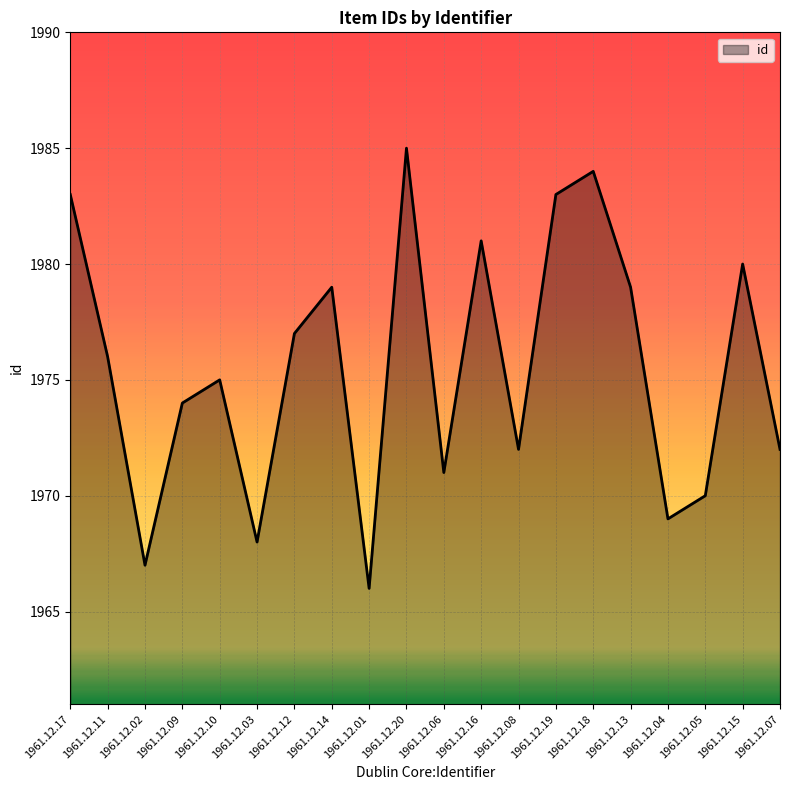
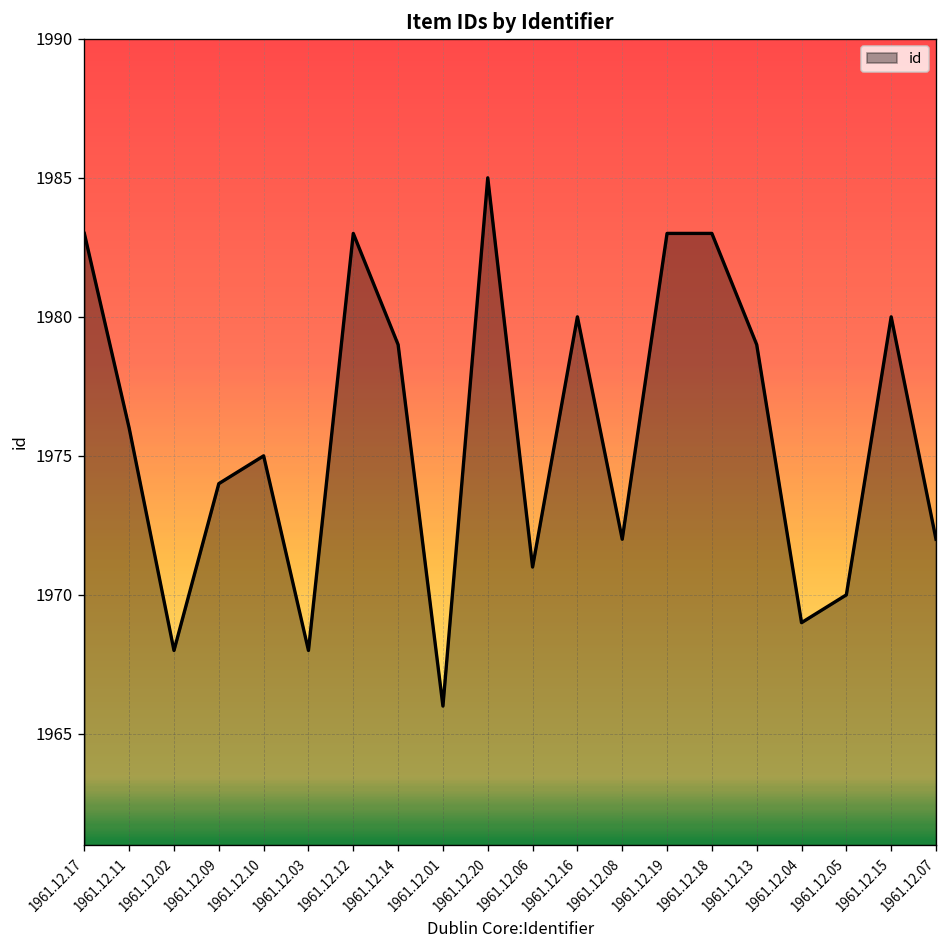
1961.12.02: 1967 -> 1968
1961.12.12: 1977 -> 1983
1961.12.16: 1981 -> 1980
1961.12.18: 1984 -> 1983
